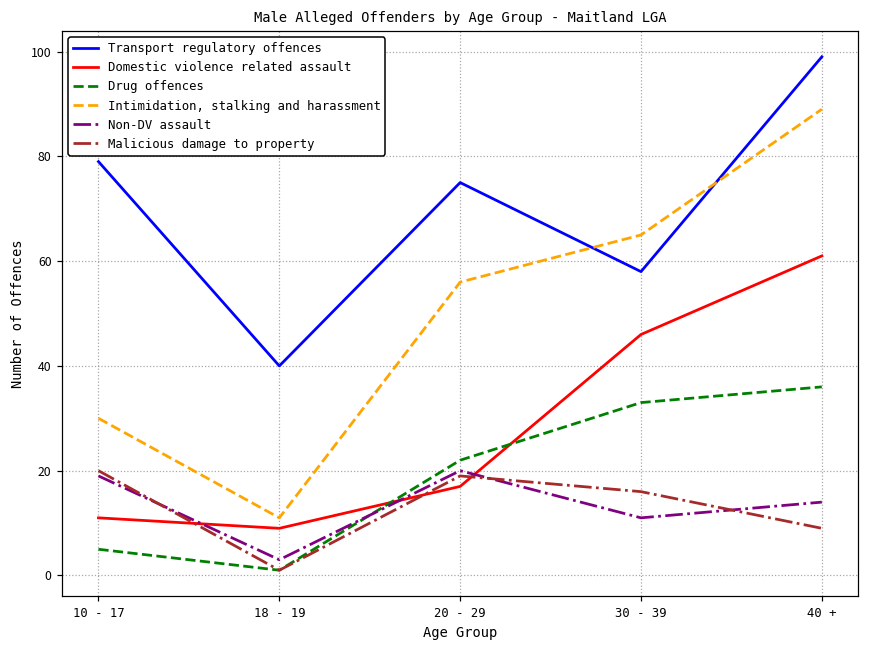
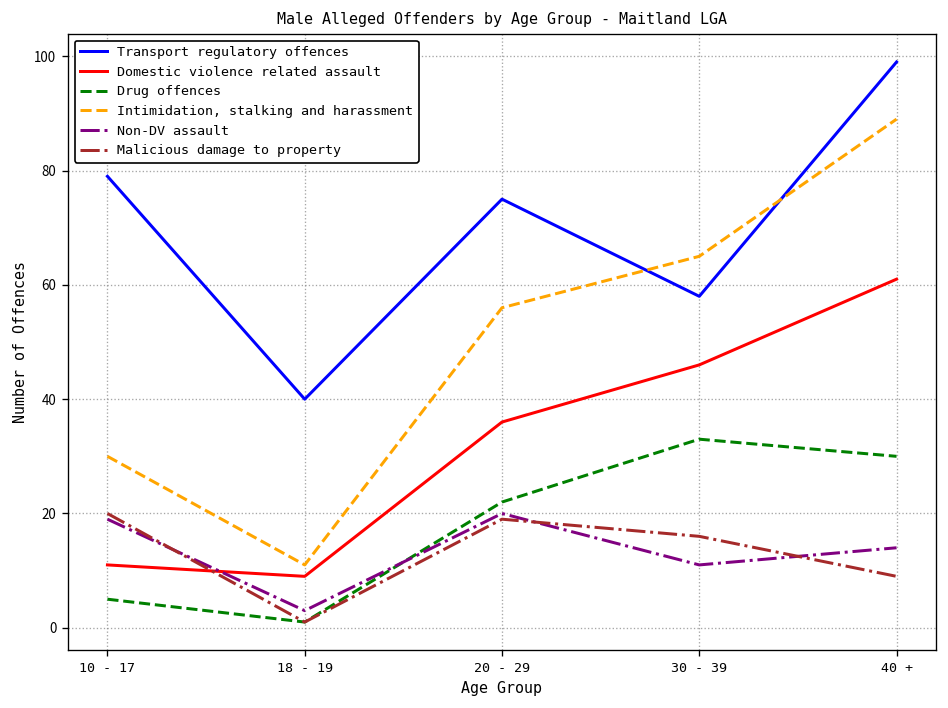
Domestic violence related assault, 20 - 29: 17 -> 36
Drug offences, 40 +: 36 -> 30
